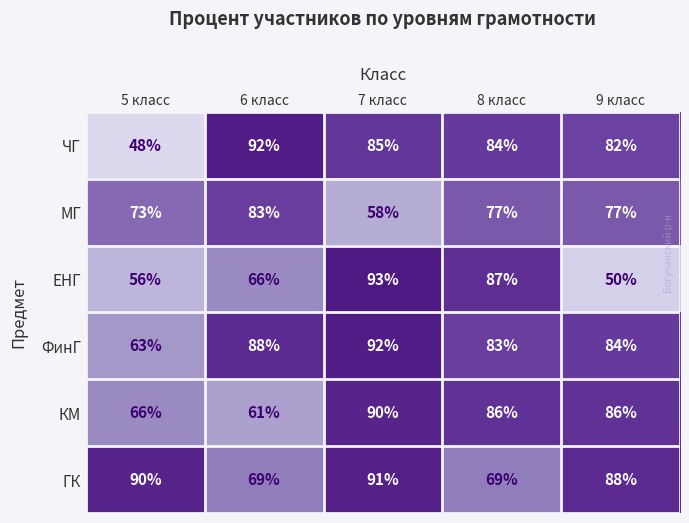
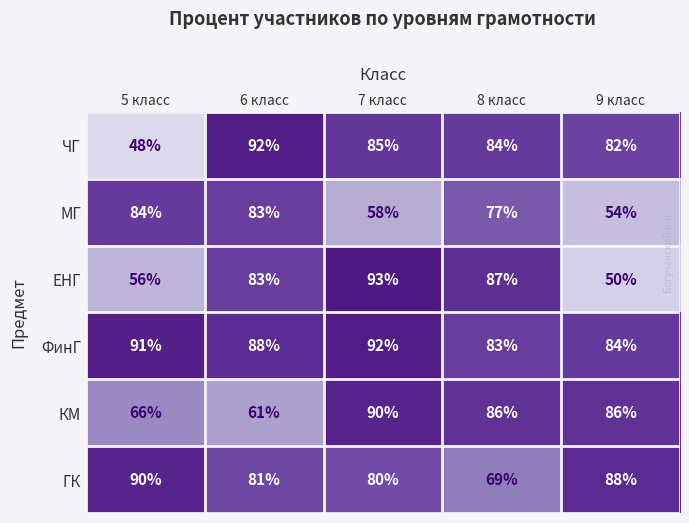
МГ, 5 класс: 73% -> 84%
МГ, 9 класс: 77% -> 54%
ЕНГ, 6 класс: 66% -> 83%
ФинГ, 5 класс: 63% -> 91%
ГК, 6 класс: 69% -> 81%
ГК, 7 класс: 91% -> 80%
